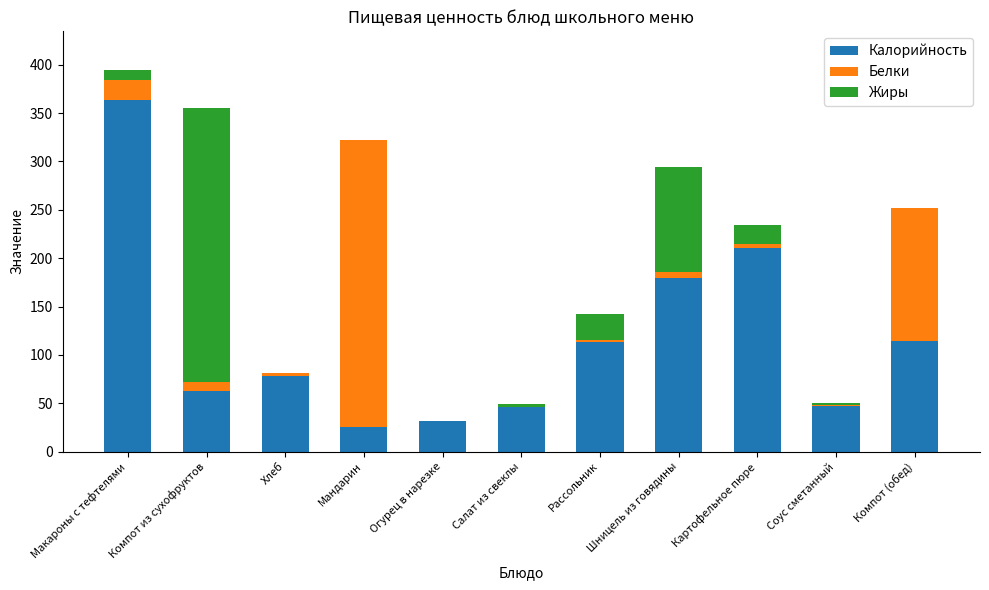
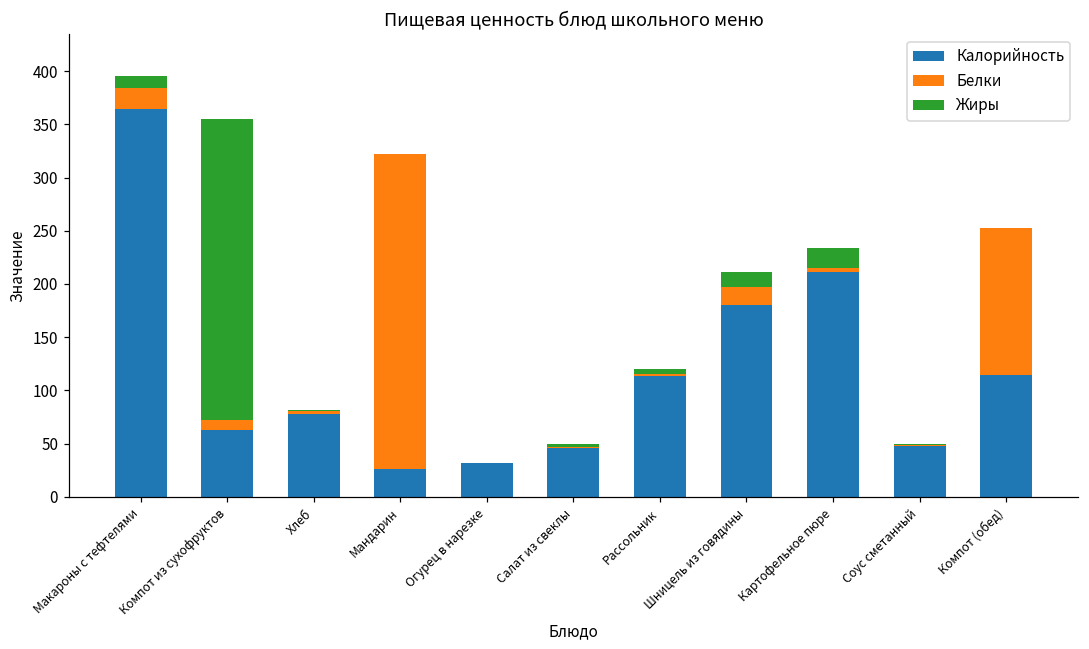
Жиры, Рассольник: 30 -> 0
Белки, Шницель из говядины: 10 -> 20
Жиры, Шницель из говядины: 110 -> 10
